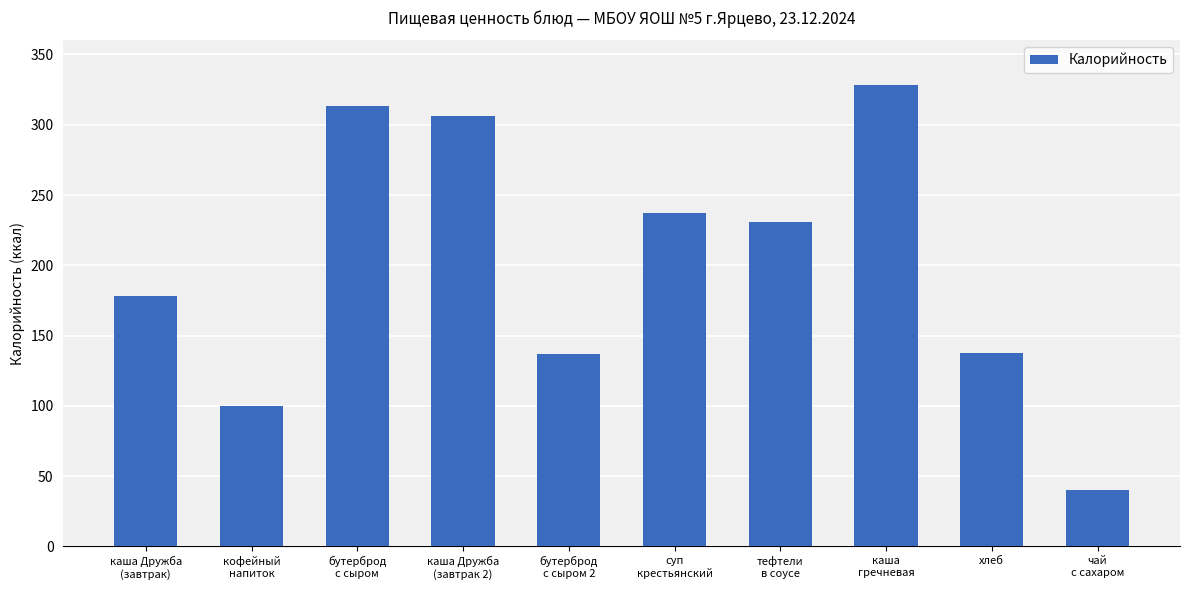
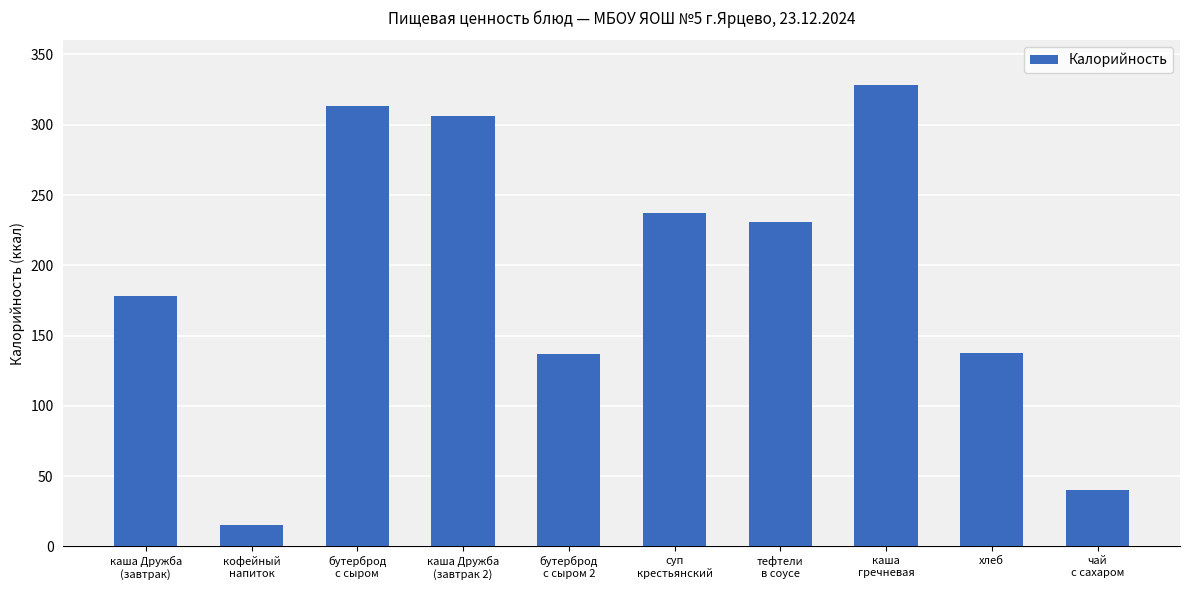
кофейный напиток: 100 -> 15
